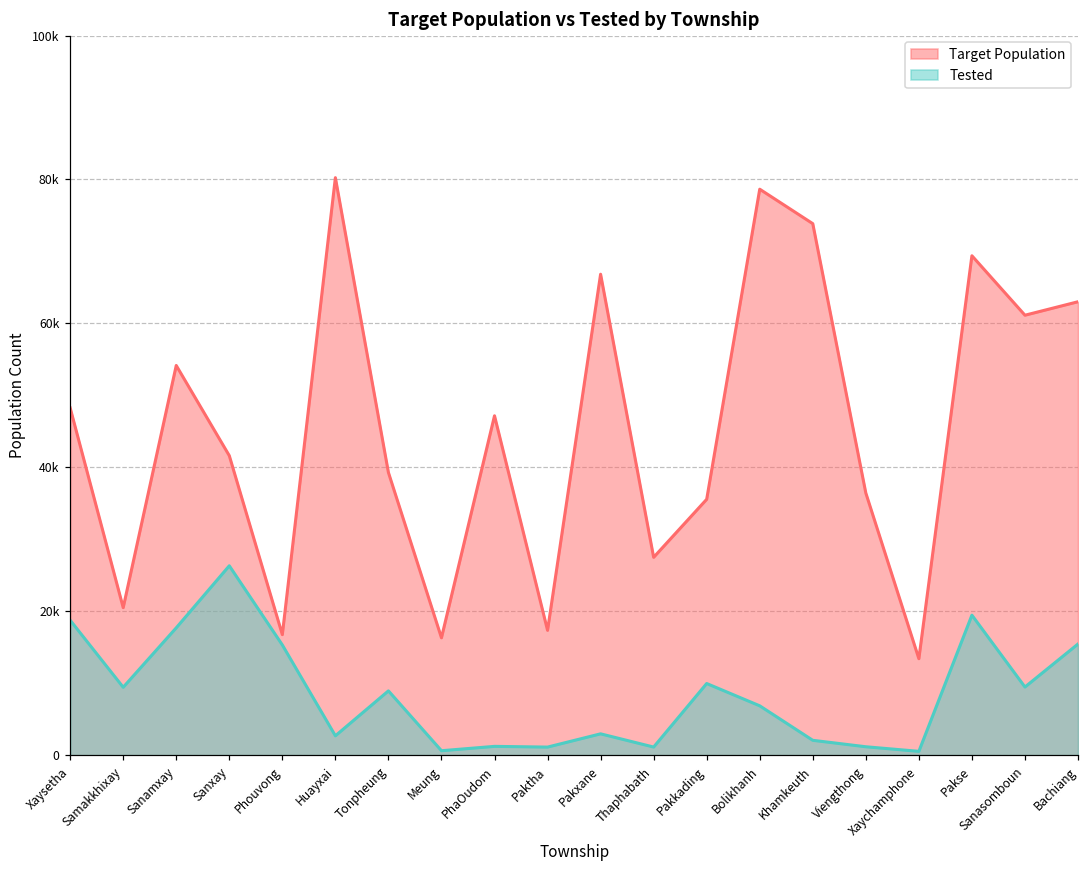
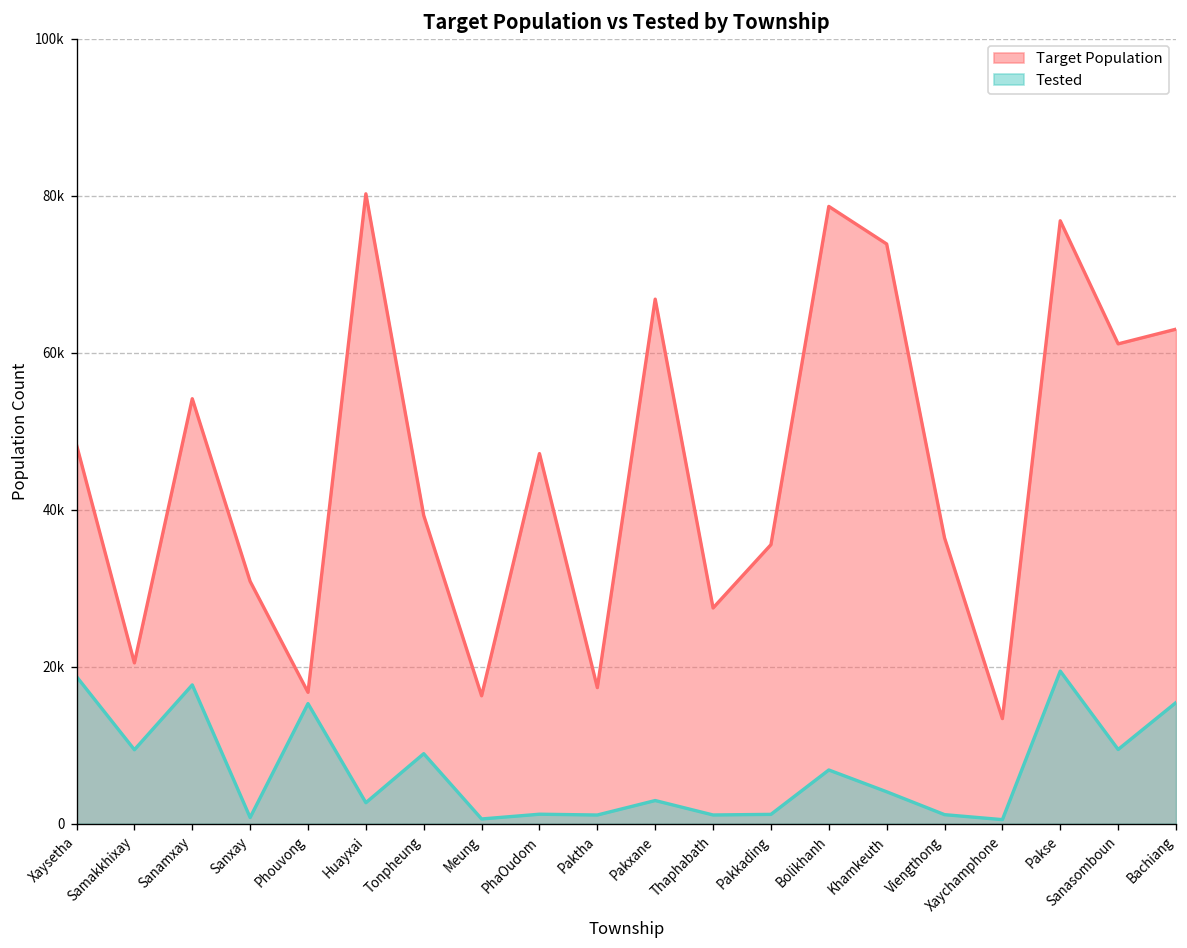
Target Population, Sanxay: 42000 -> 31000
Tested, Sanxay: 26000 -> 1000
Tested, Pakkading: 10000 -> 1000
Tested, Khamkeuth: 2000 -> 4000
Target Population, Pakse: 69000 -> 77000
